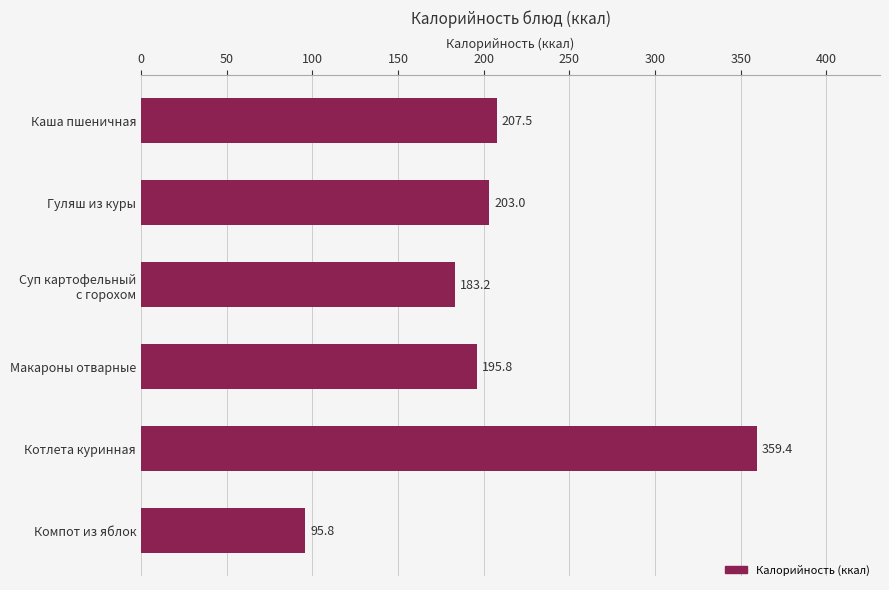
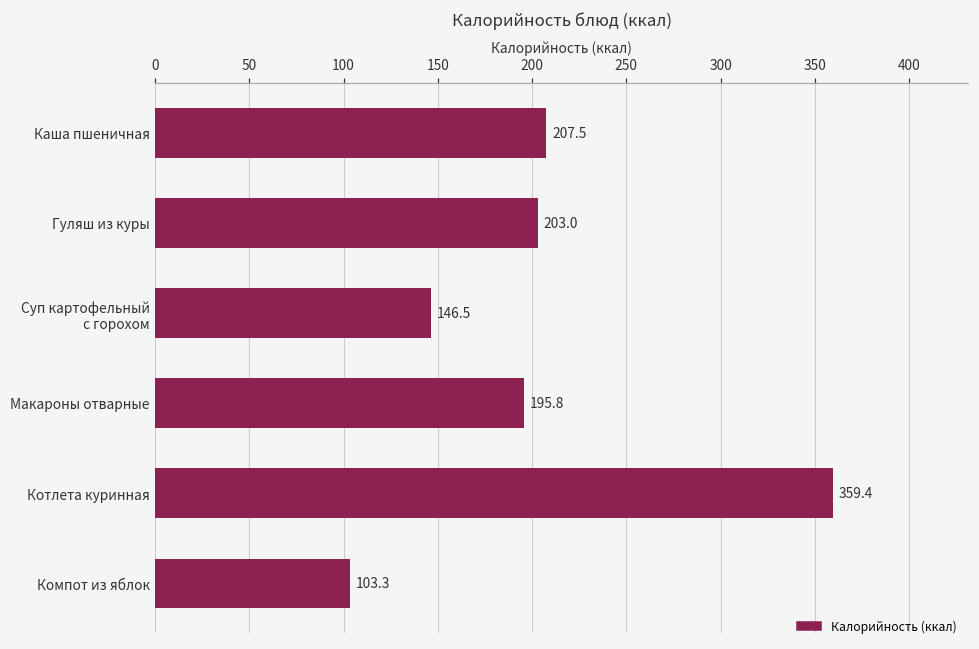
Суп картофельный с горохом: 183.2 -> 146.5
Компот из яблок: 95.8 -> 103.3
